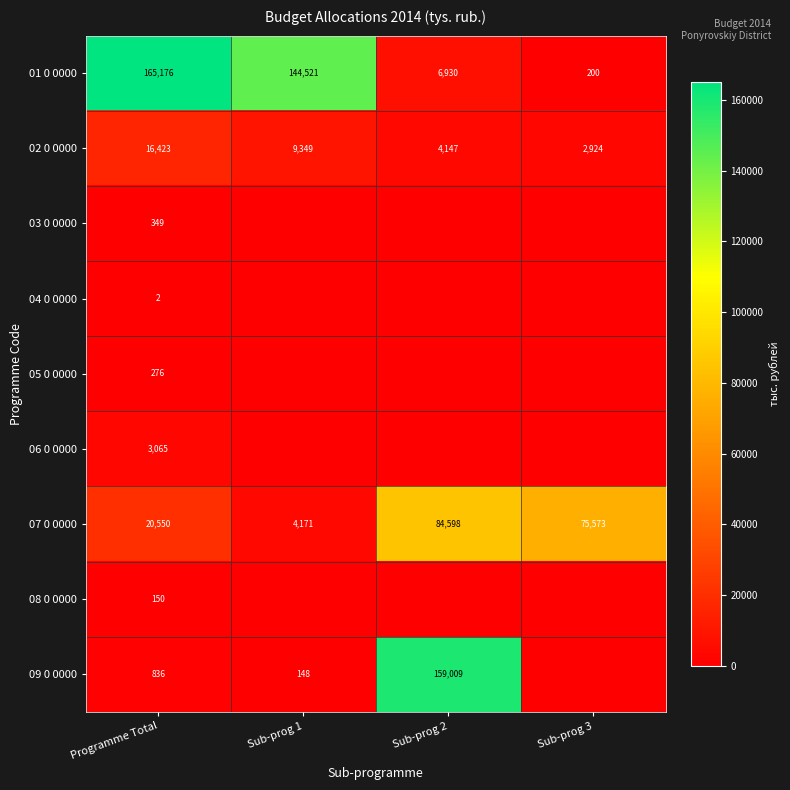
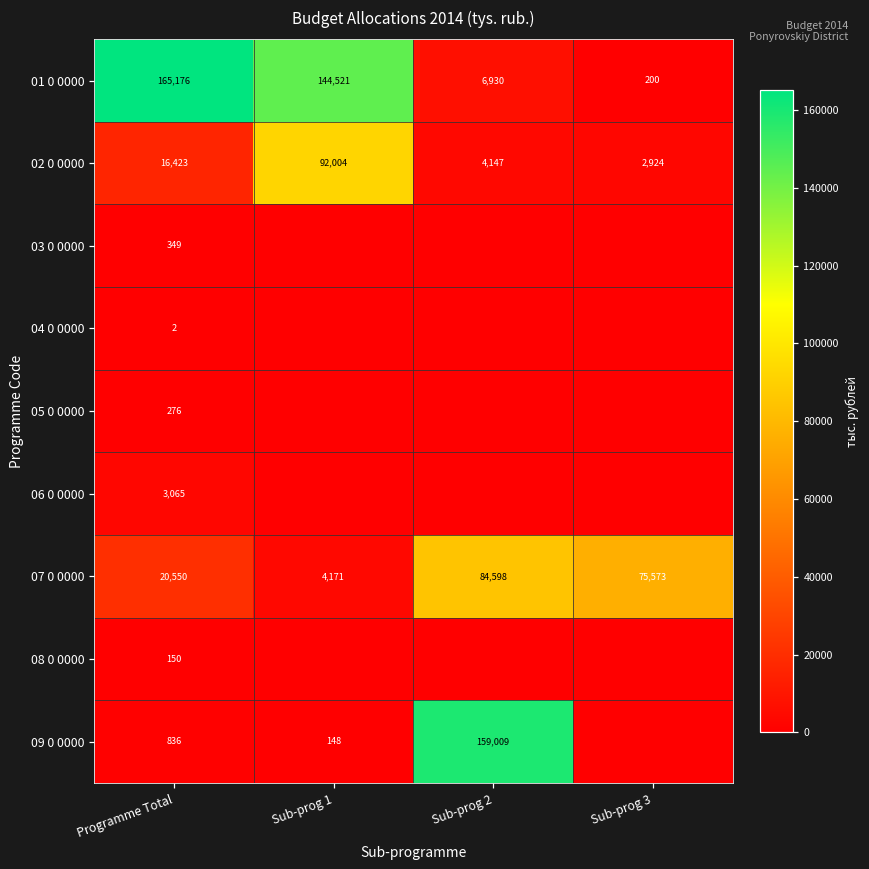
02 0 0000, Sub-prog 1: 9,349 -> 92,004
